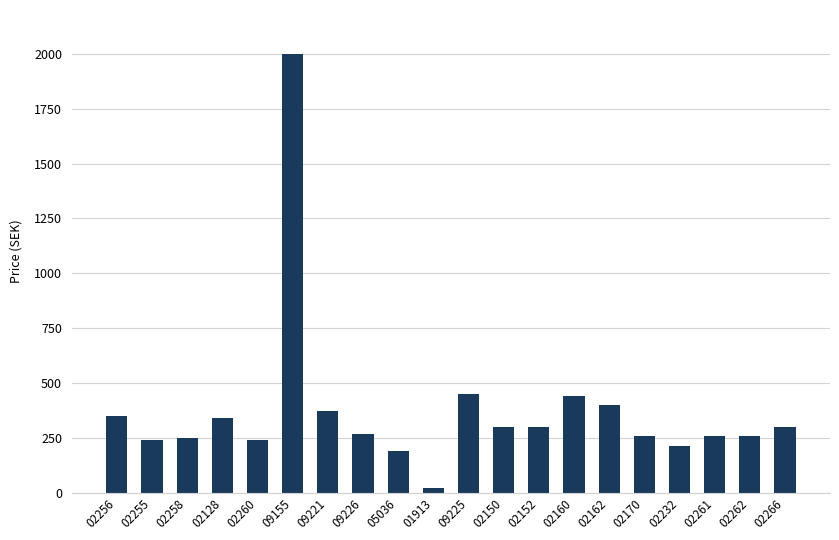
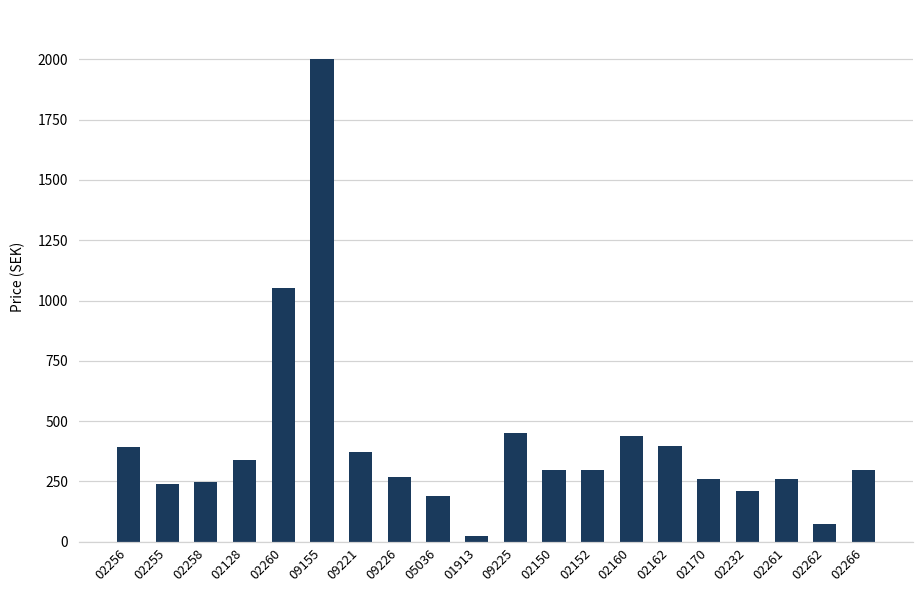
02256: 350 -> 390
02260: 240 -> 1050
02262: 260 -> 70
